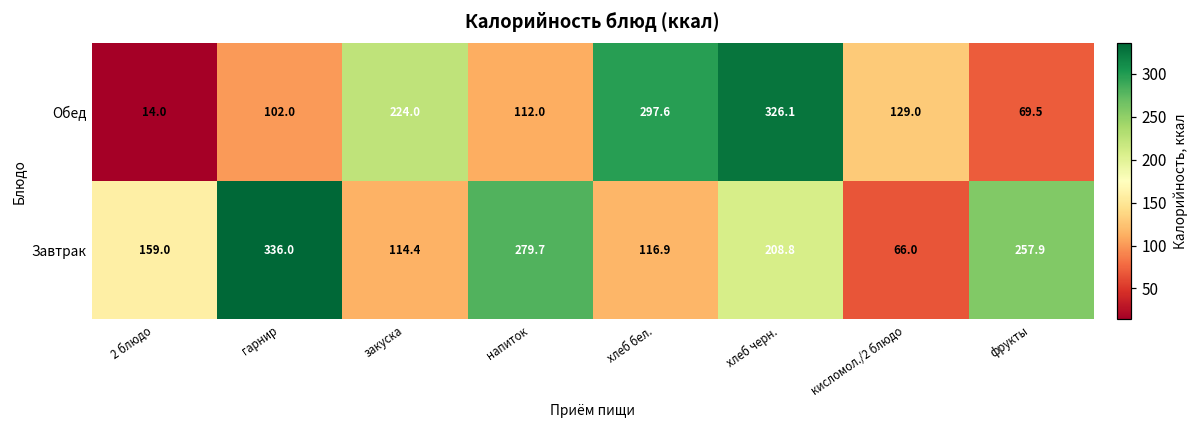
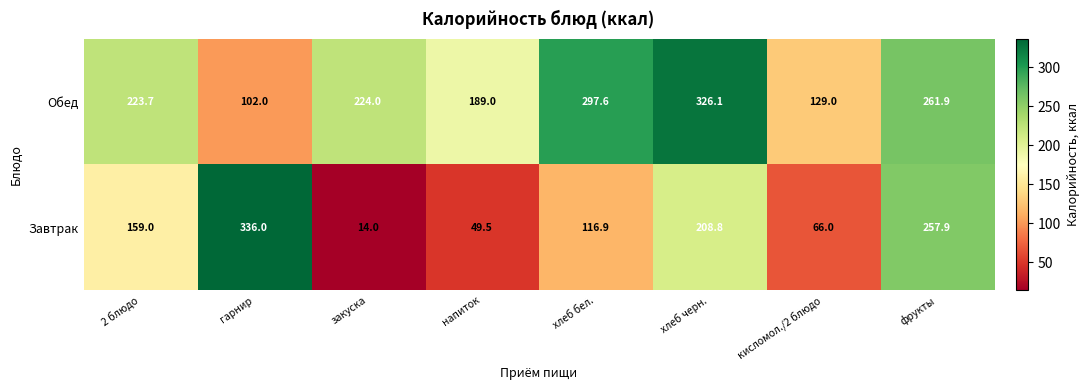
Обед, 2 блюдо: 14.0 -> 223.7
Обед, напиток: 112.0 -> 189.0
Обед, фрукты: 69.5 -> 261.9
Завтрак, закуска: 114.4 -> 14.0
Завтрак, напиток: 279.7 -> 49.5
